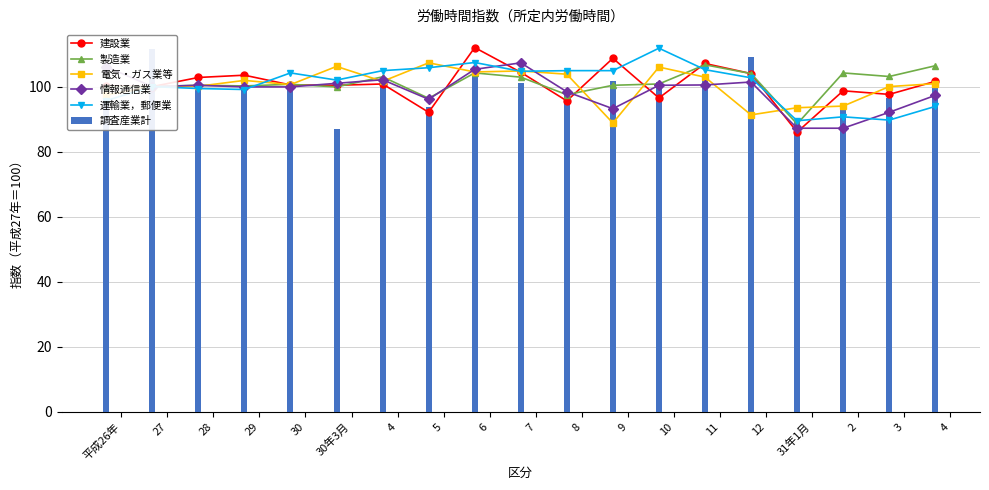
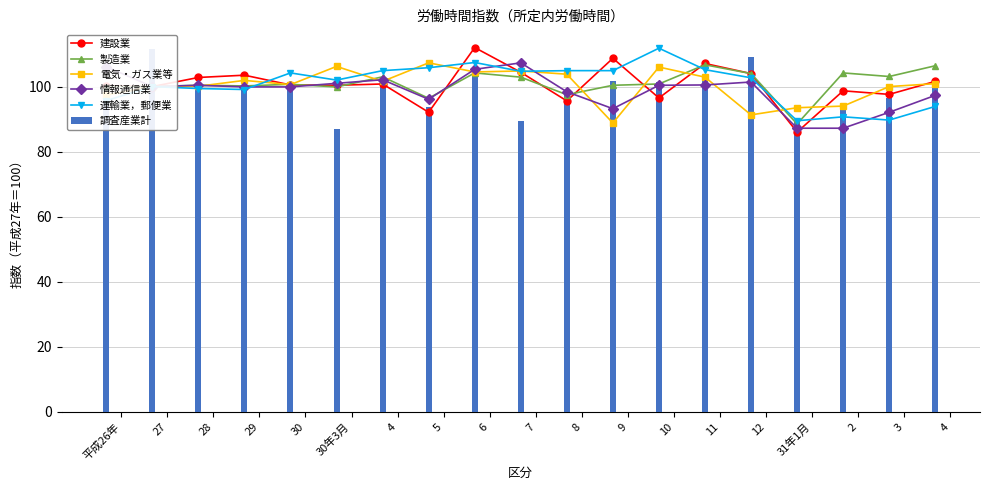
調査産業計, 7: 101 -> 90
